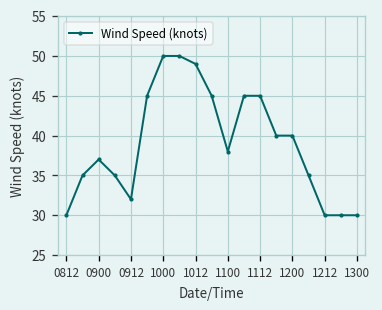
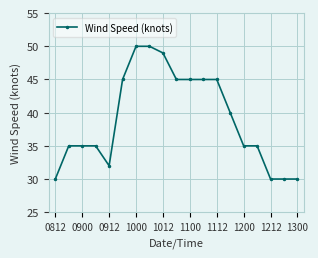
0900: 37 -> 35
1100: 38 -> 45
1200: 40 -> 35
